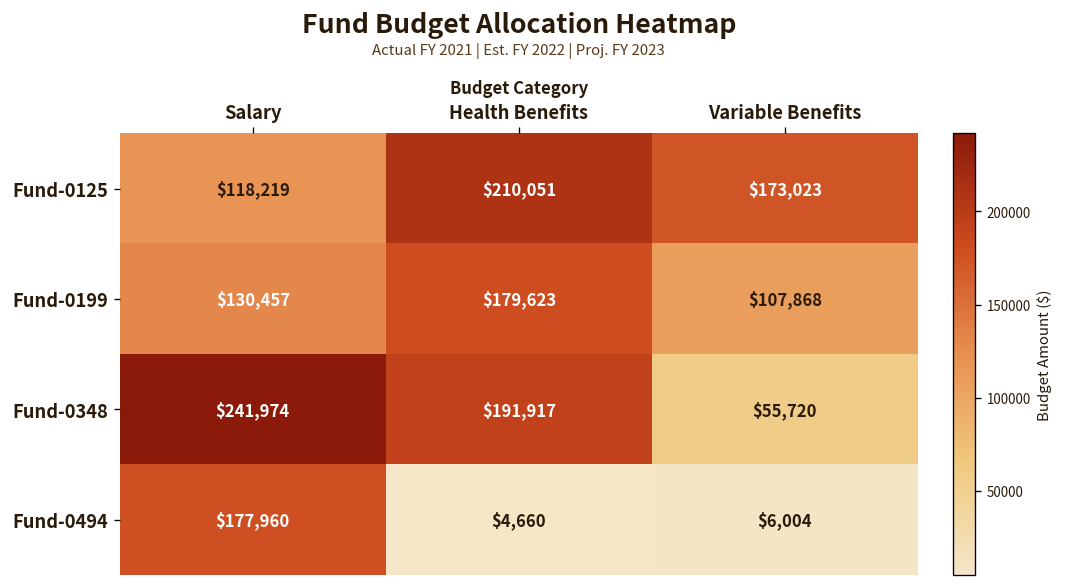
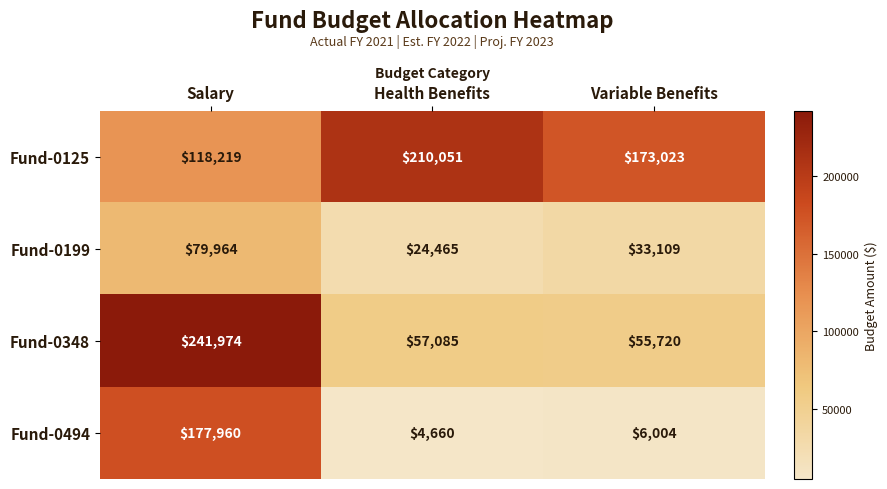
Fund-0199, Salary: $130,457 -> $79,964
Fund-0199, Health Benefits: $179,623 -> $24,465
Fund-0199, Variable Benefits: $107,868 -> $33,109
Fund-0348, Health Benefits: $191,917 -> $57,085
